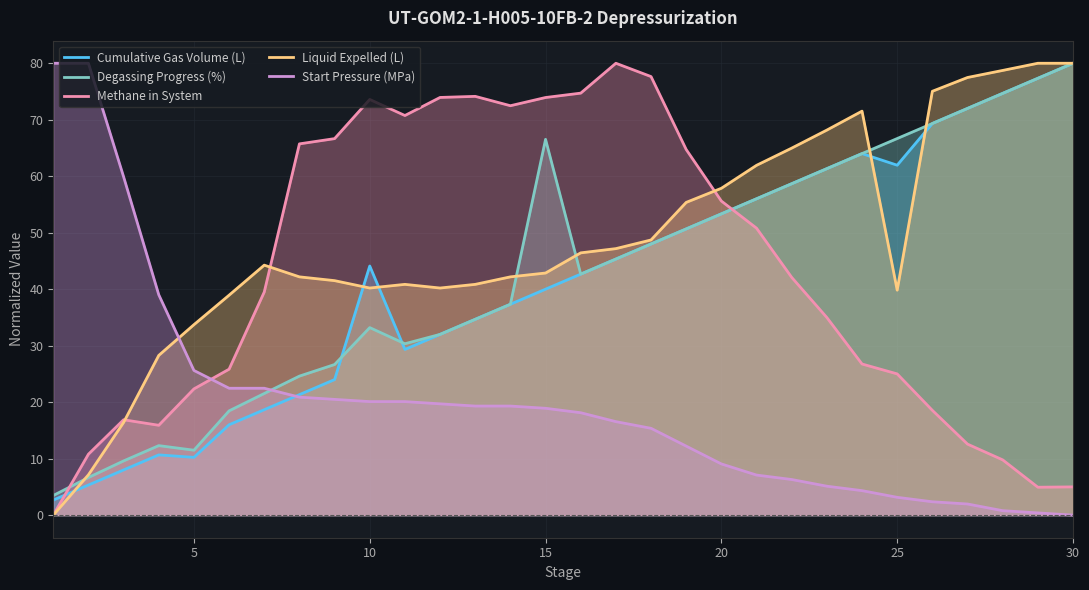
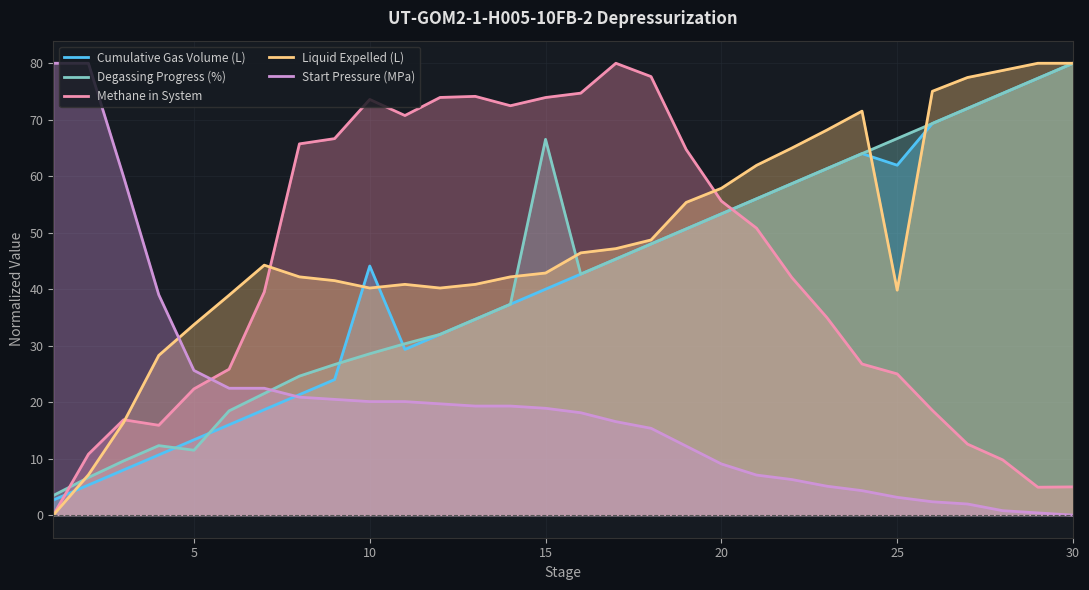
Cumulative Gas Volume (L), 5: 10 -> 13
Degassing Progress (%), 10: 33 -> 29
